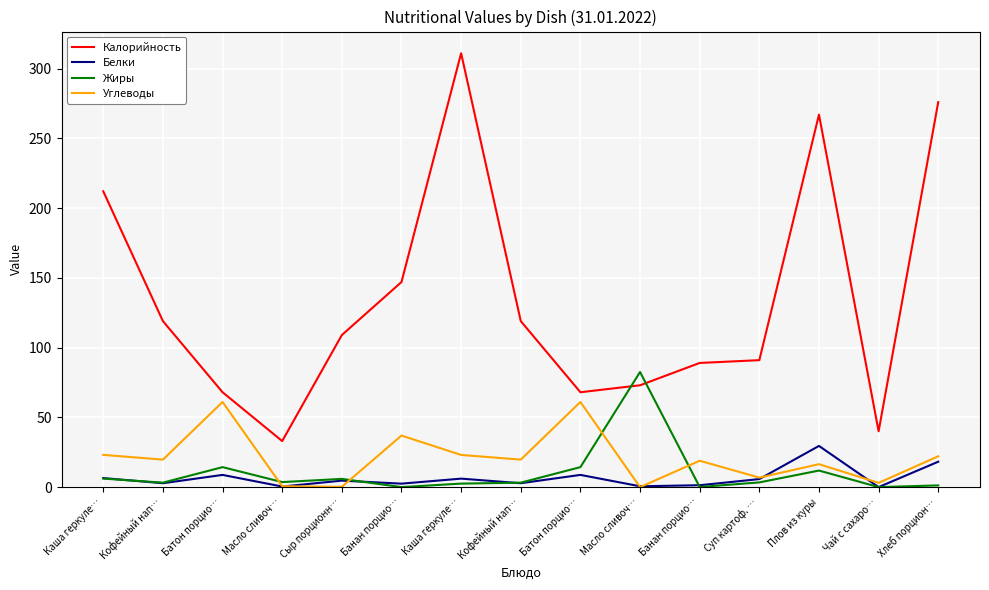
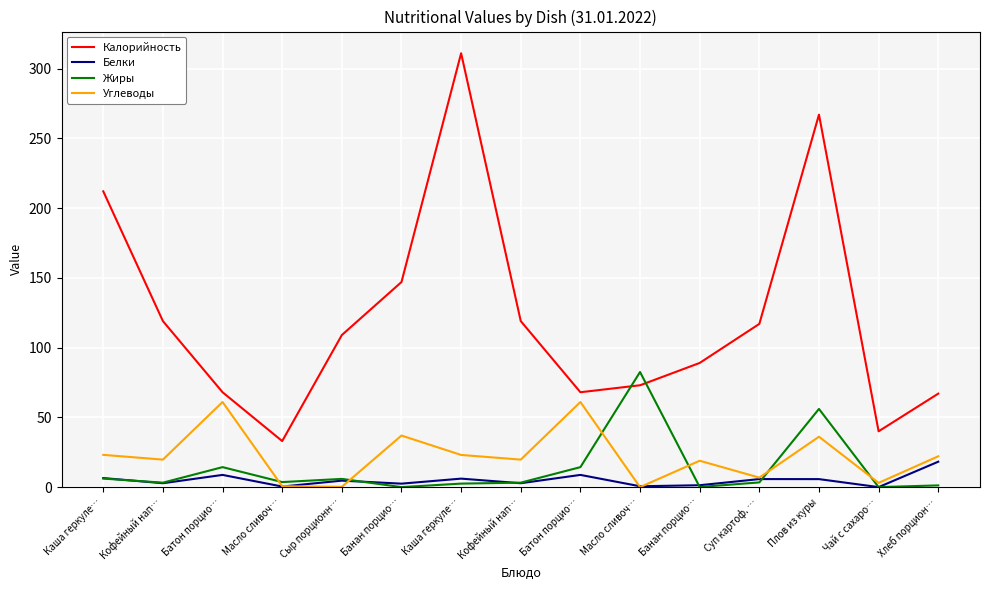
Калорийность, Суп картоф. …: 91 -> 117
Белки, Плов из куры: 30 -> 6
Жиры, Плов из куры: 12 -> 56
Углеводы, Плов из куры: 16 -> 36
Калорийность, Хлеб порцион…: 276 -> 67
